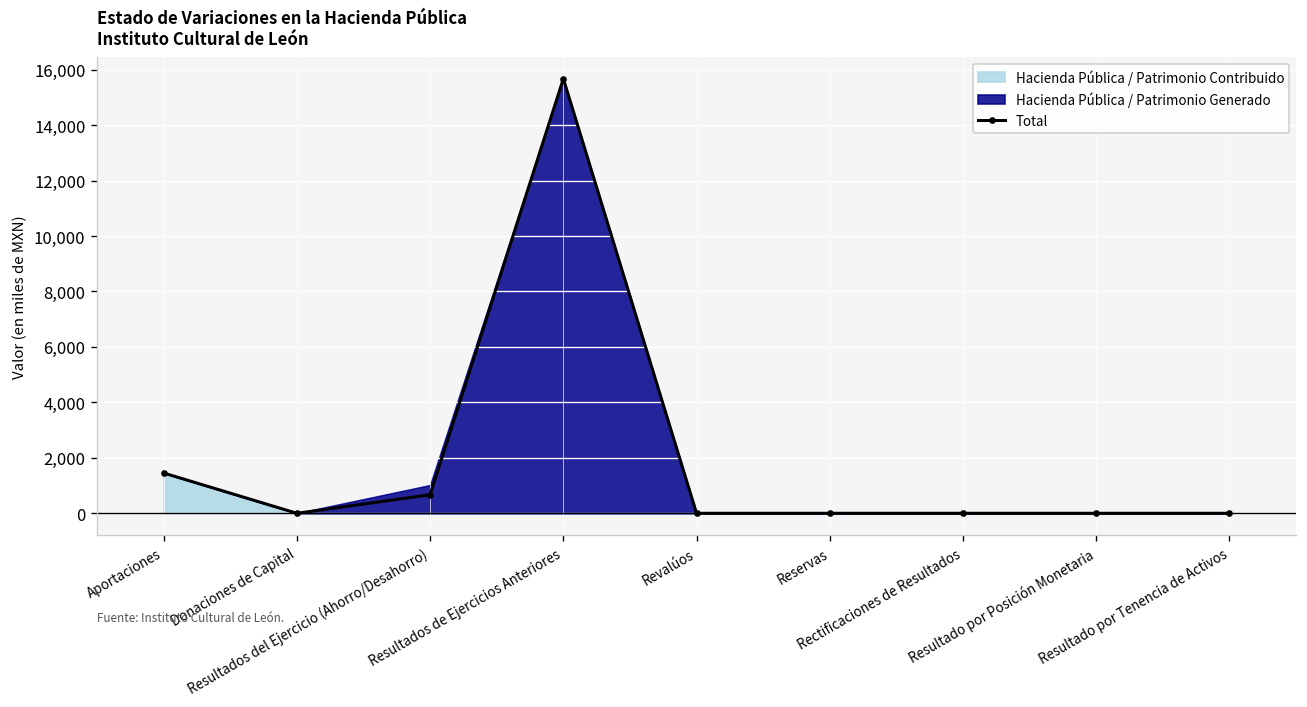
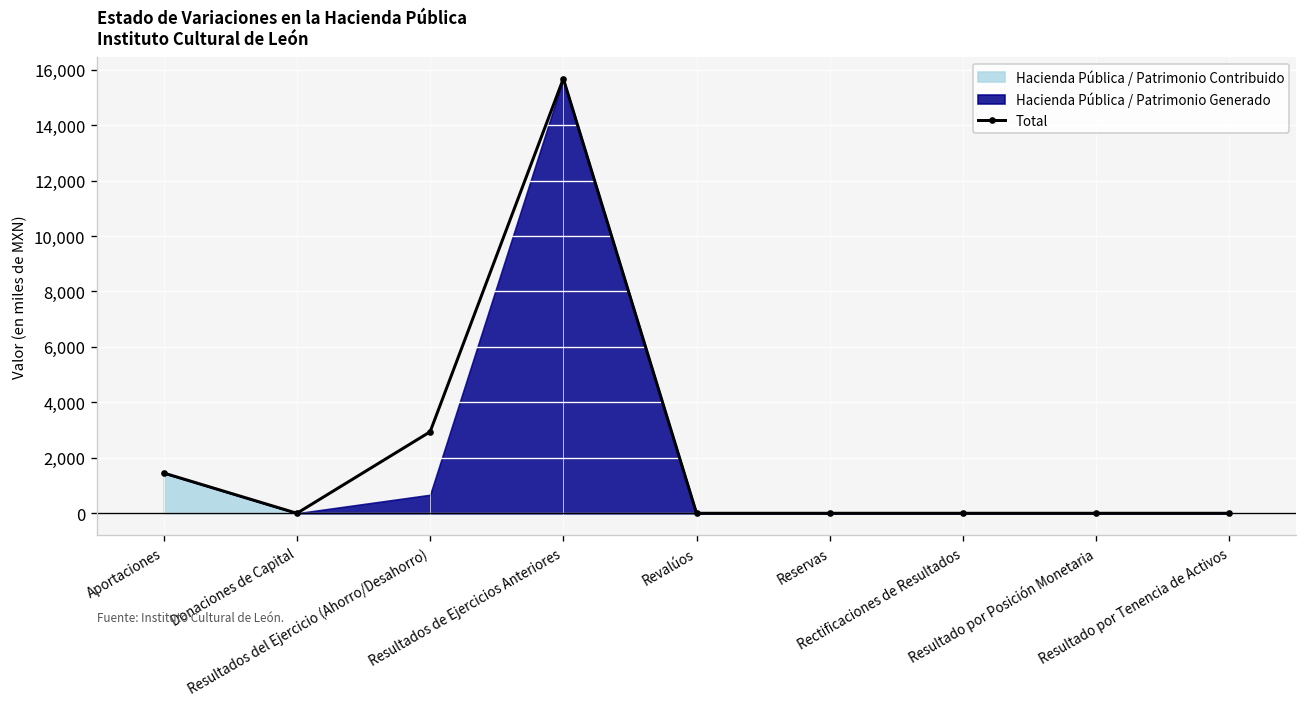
Total, Resultados del Ejercicio (Ahorro/Desahorro): 700 -> 2,900
Hacienda Pública / Patrimonio Generado, Resultados del Ejercicio (Ahorro/Desahorro): 1,000 -> 700
